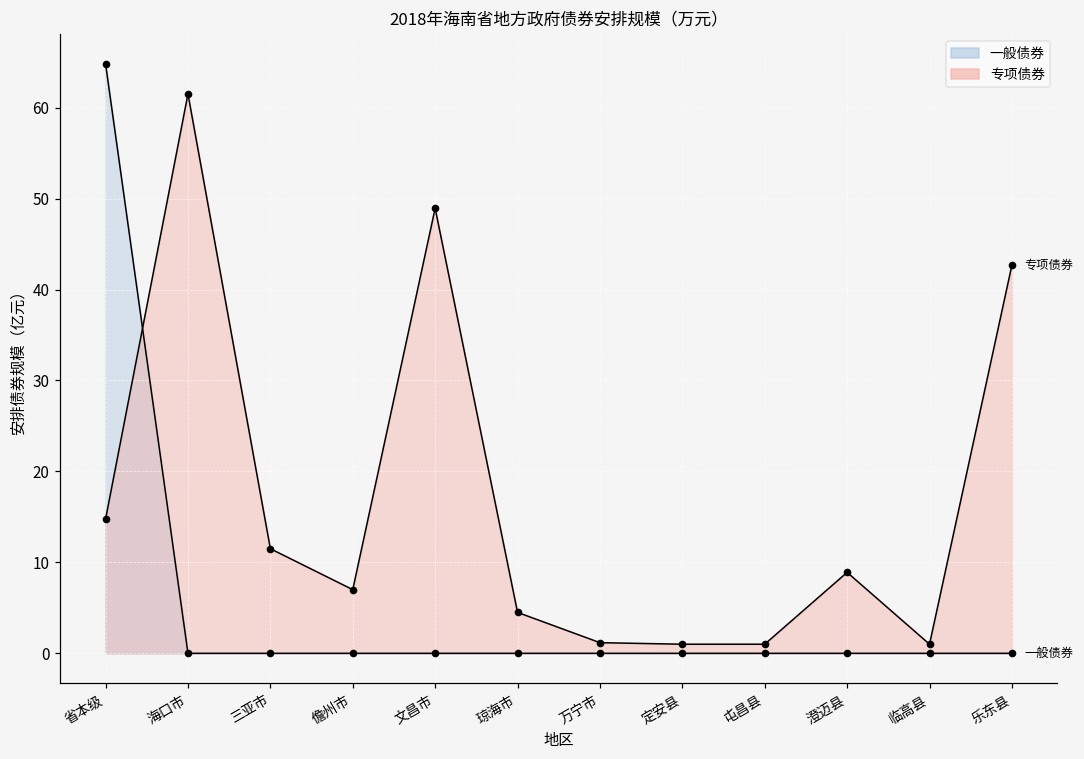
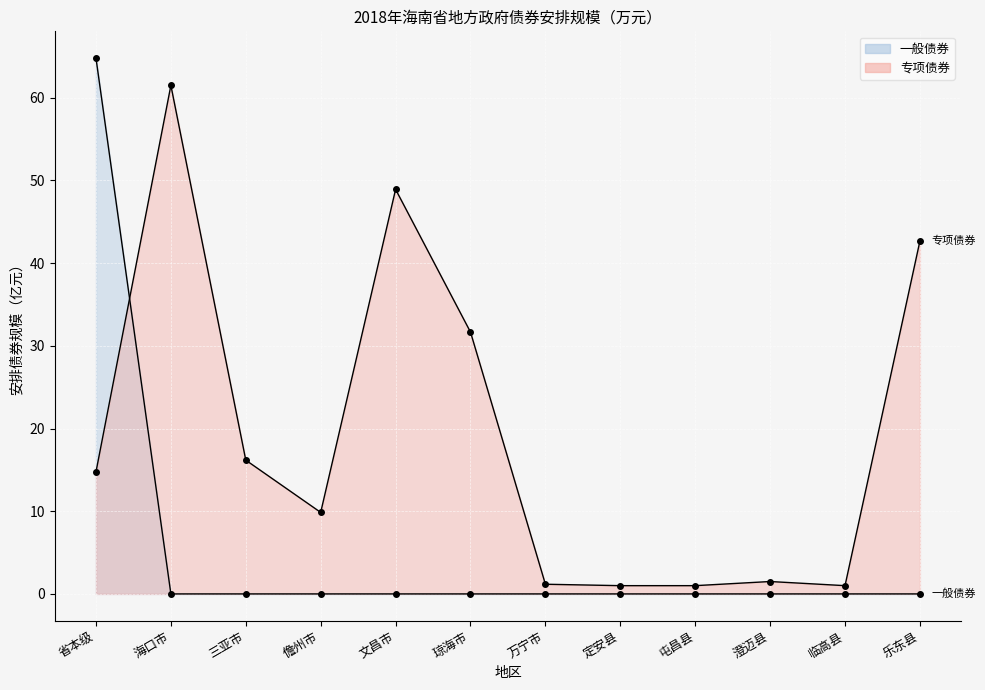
专项债券, 三亚市: 12 -> 16
专项债券, 儋州市: 7 -> 10
专项债券, 琼海市: 5 -> 32
专项债券, 澄迈县: 9 -> 2
